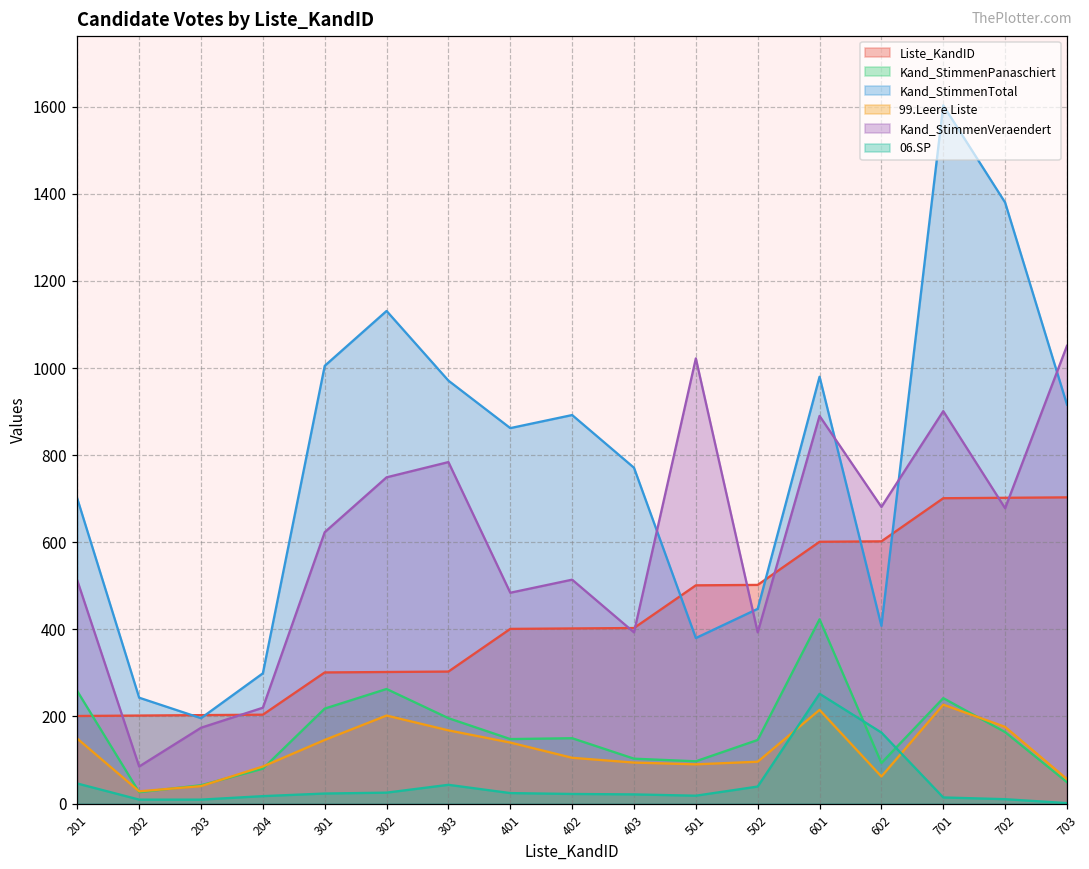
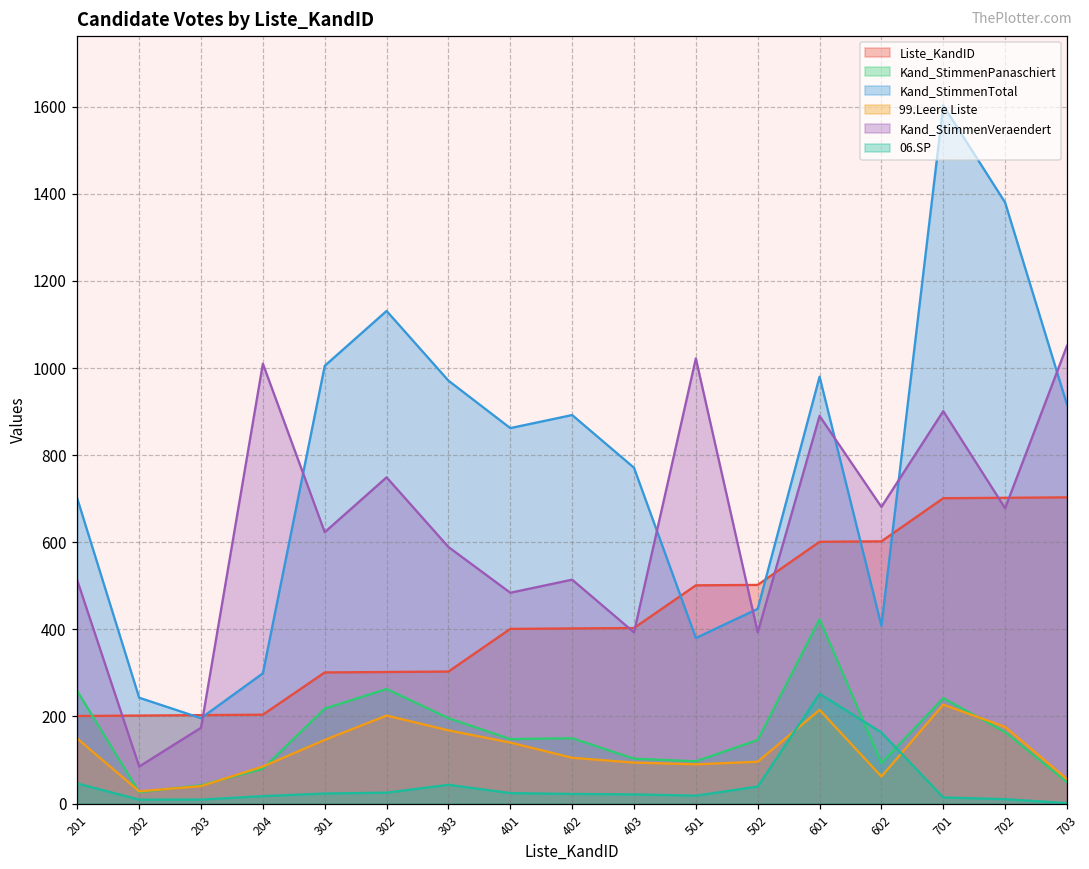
Kand_StimmenVeraendert, 204: 220 -> 1010
Kand_StimmenVeraendert, 303: 780 -> 590
